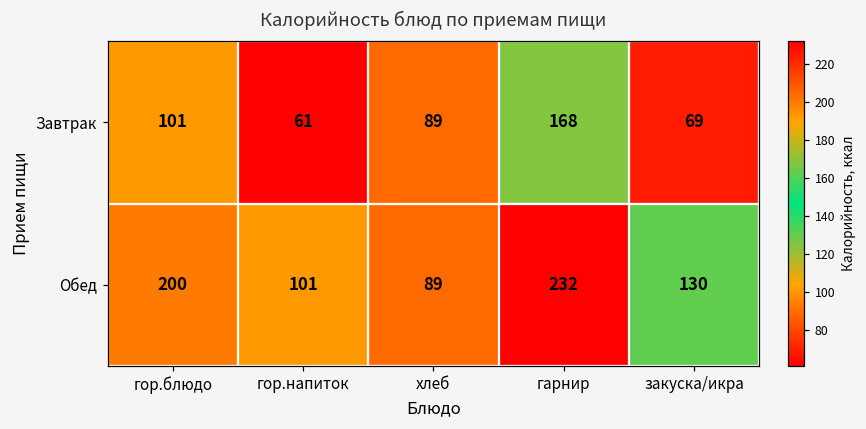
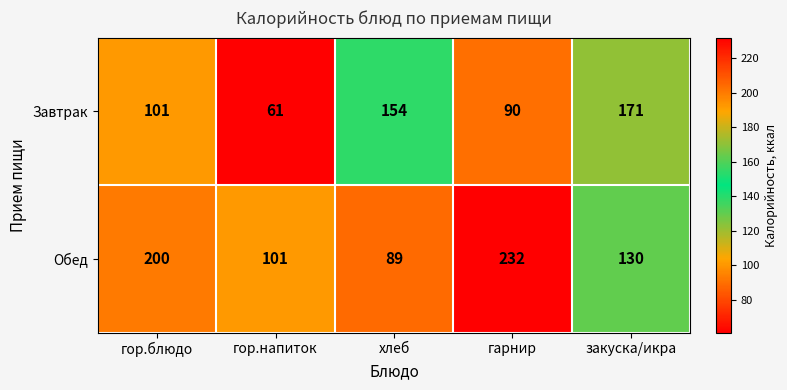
Завтрак, хлеб: 89 -> 154
Завтрак, гарнир: 168 -> 90
Завтрак, закуска/икра: 69 -> 171
